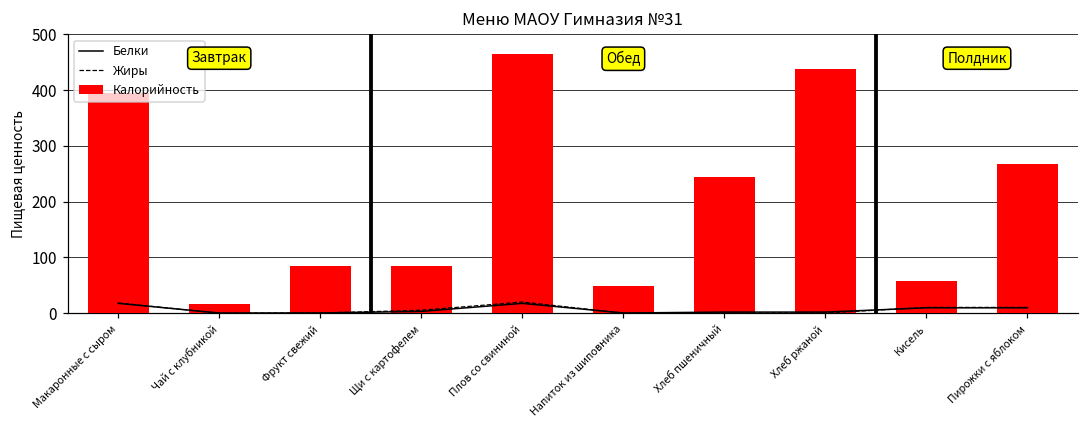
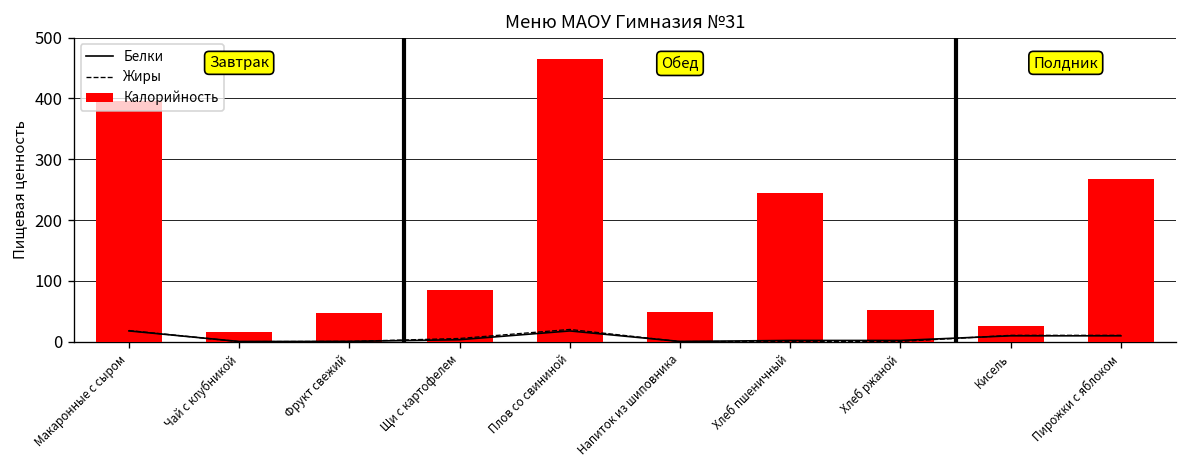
Калорийность, Фрукт свежий: 80 -> 50
Калорийность, Хлеб ржаной: 440 -> 50
Калорийность, Кисель: 60 -> 30
